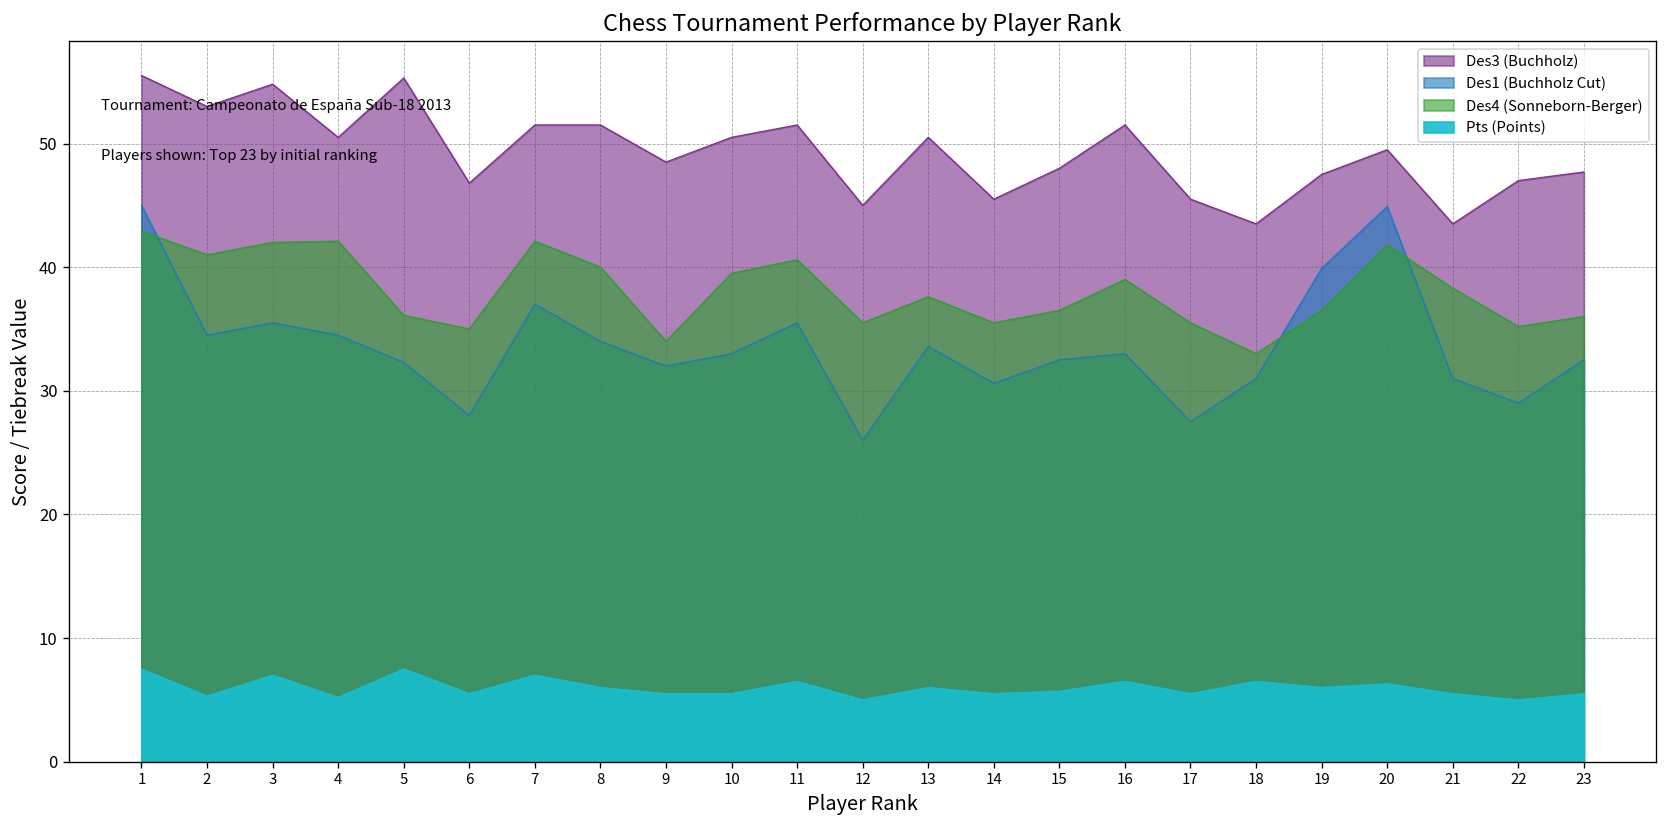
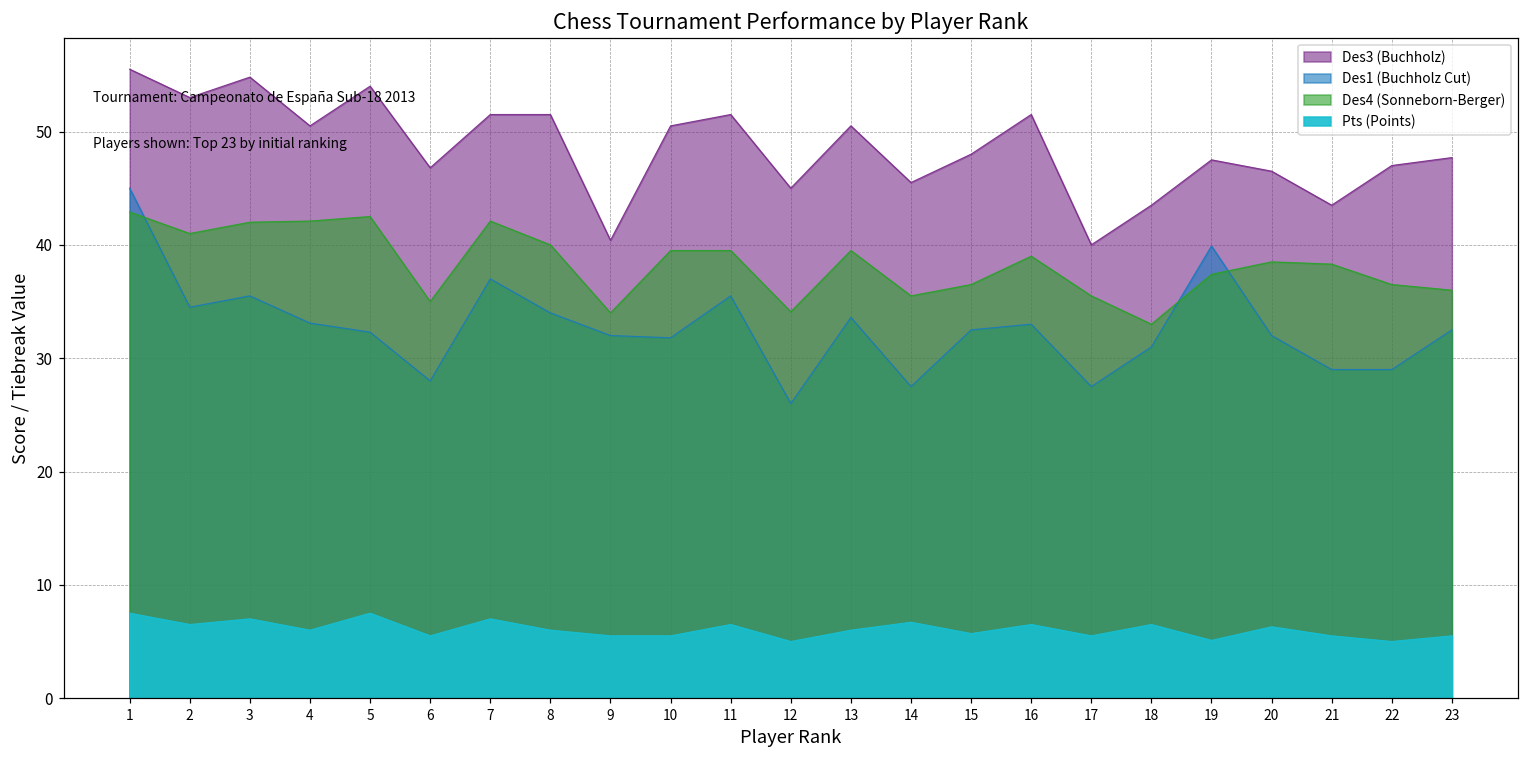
Pts (Points), 2: 5.3 -> 6.5
Des1 (Buchholz Cut), 4: 34.5 -> 33.1
Pts (Points), 4: 5.2 -> 6.0
Des3 (Buchholz), 5: 55.3 -> 54.0
Des4 (Sonneborn-Berger), 5: 36.1 -> 42.5
Des3 (Buchholz), 9: 48.5 -> 40.4
Des1 (Buchholz Cut), 10: 33.0 -> 31.8
Des4 (Sonneborn-Berger), 11: 40.6 -> 39.5
Des4 (Sonneborn-Berger), 12: 35.5 -> 34.1
Des4 (Sonneborn-Berger), 13: 37.6 -> 39.5
Des1 (Buchholz Cut), 14: 30.6 -> 27.5
Pts (Points), 14: 5.5 -> 6.7
Des3 (Buchholz), 17: 45.5 -> 40.0
Des4 (Sonneborn-Berger), 19: 36.5 -> 37.4
Pts (Points), 19: 6.0 -> 5.1
Des3 (Buchholz), 20: 49.5 -> 46.5
Des1 (Buchholz Cut), 20: 44.9 -> 32.0
Des4 (Sonneborn-Berger), 20: 41.8 -> 38.5
Des1 (Buchholz Cut), 21: 31 -> 29
Des4 (Sonneborn-Berger), 22: 35.2 -> 36.5
